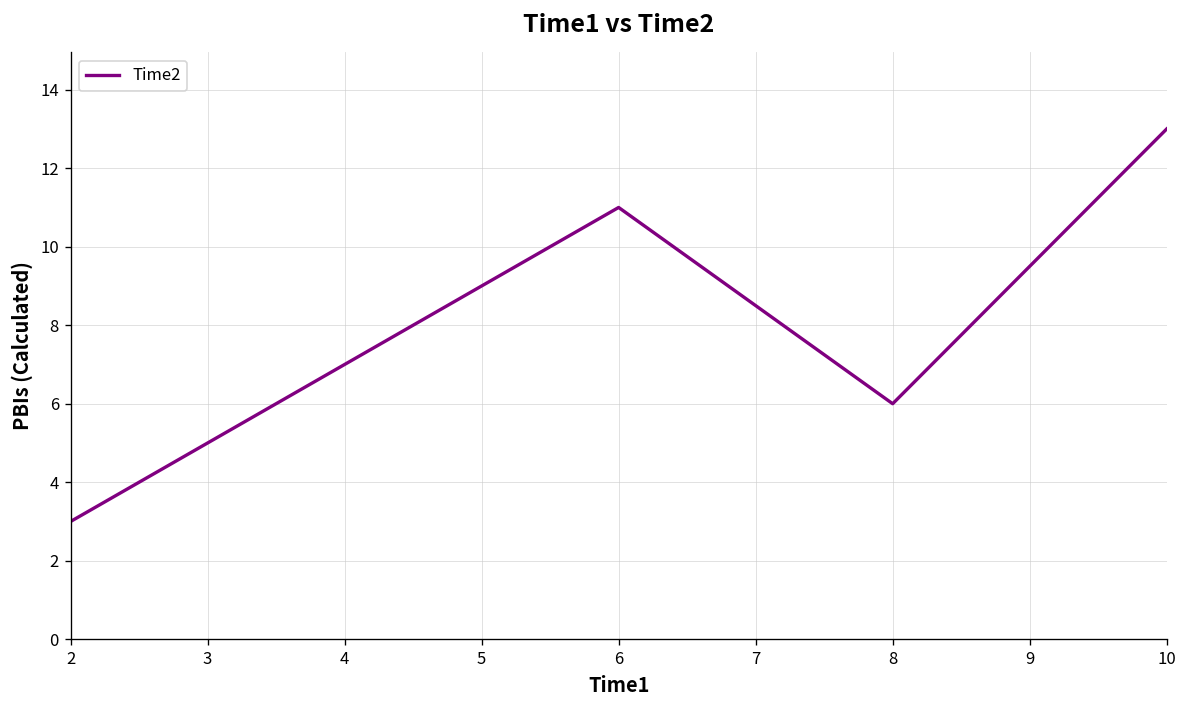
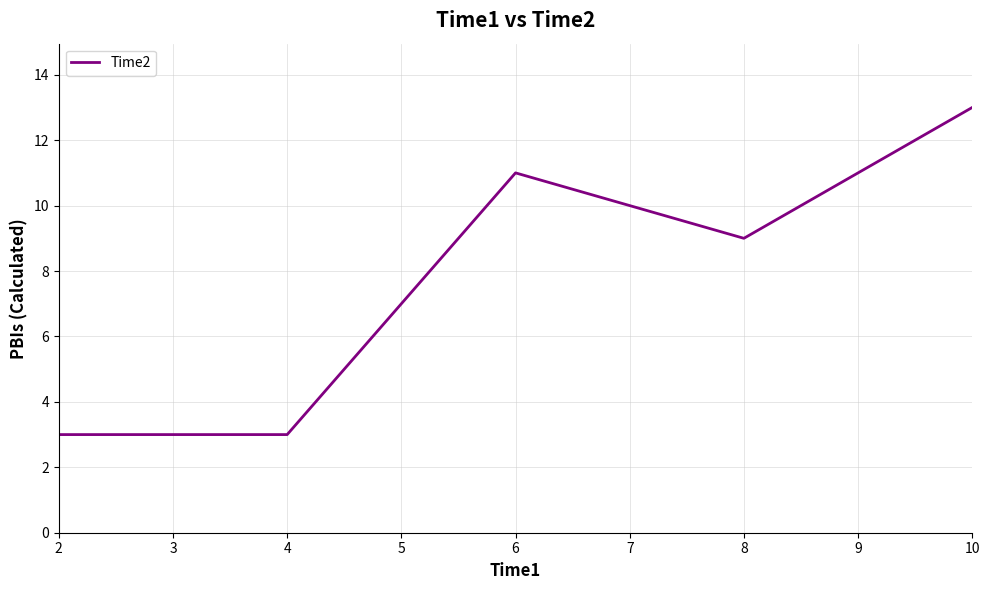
4: 7 -> 3
8: 6 -> 9
